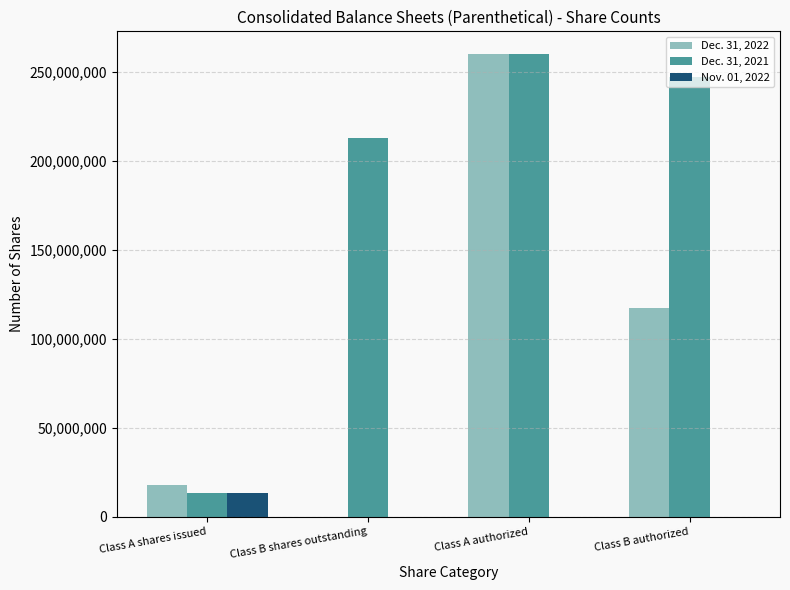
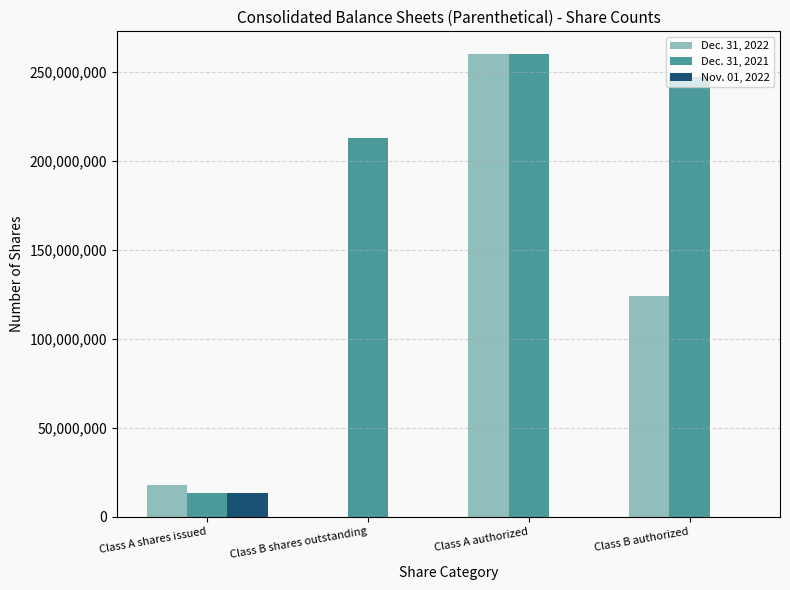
Dec. 31, 2022, Class B authorized: 117,000,000 -> 124,000,000
